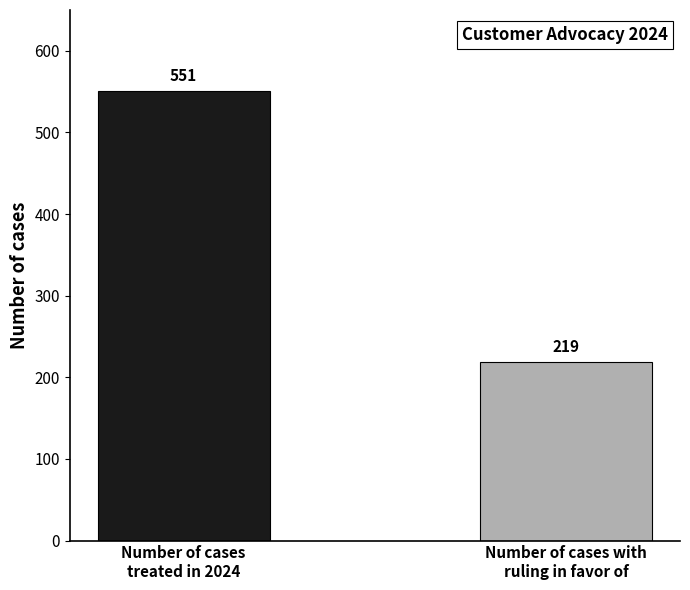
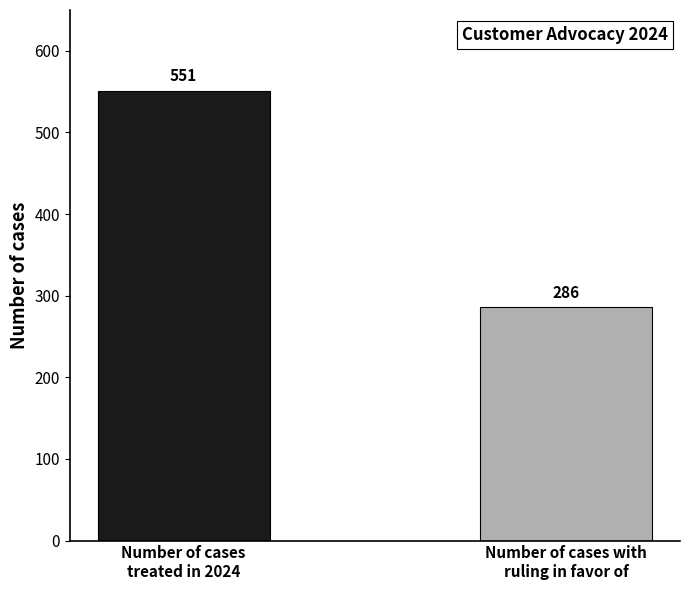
Number of cases with ruling in favor of: 219 -> 286
